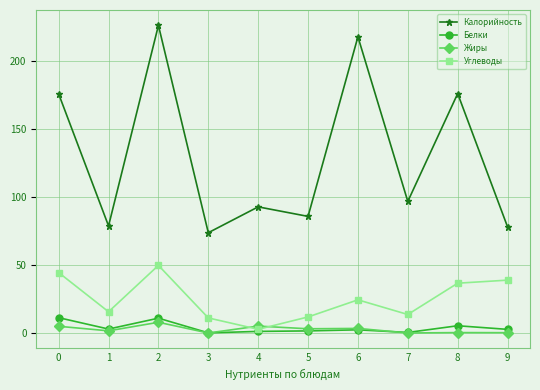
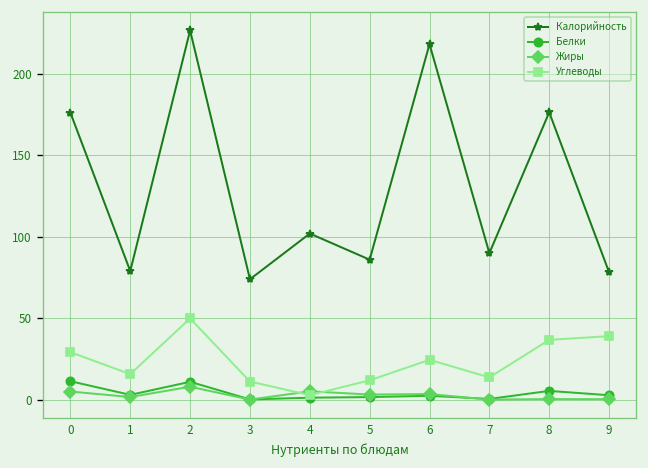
Углеводы, 0: 45 -> 29
Калорийность, 4: 93 -> 102
Калорийность, 7: 97 -> 90
